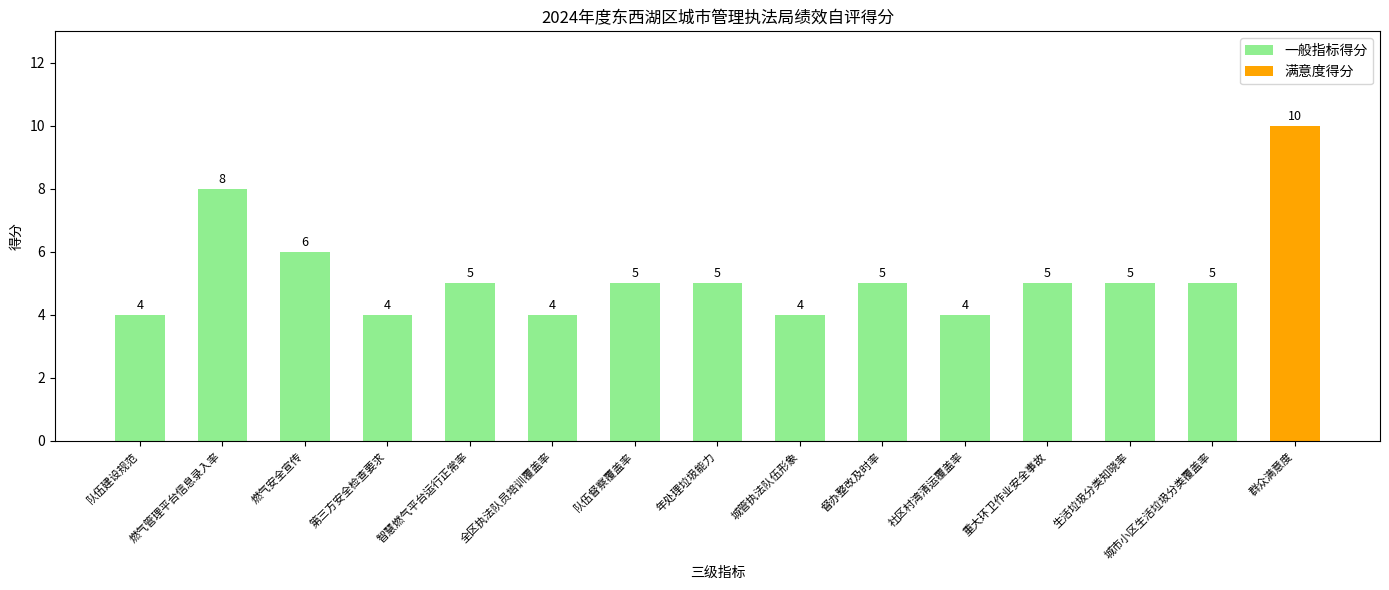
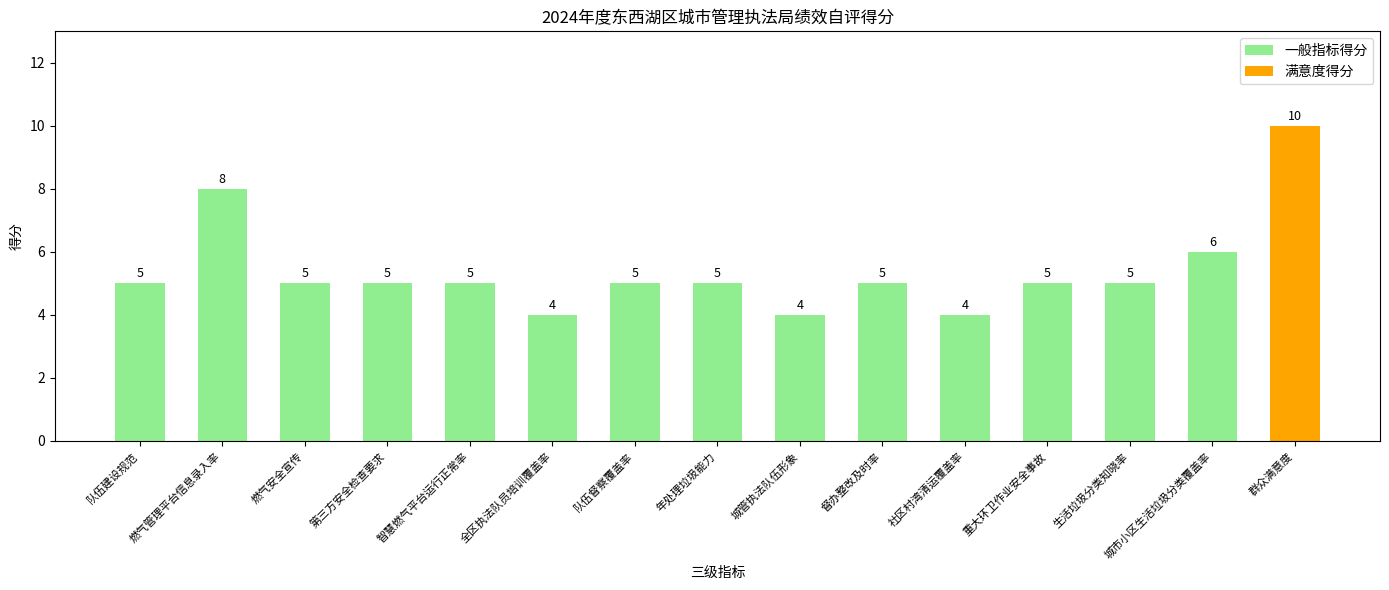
队伍建设规范: 4 -> 5
燃气安全宣传: 6 -> 5
第三方安全检查要求: 4 -> 5
城市小区生活垃圾分类覆盖率: 5 -> 6
